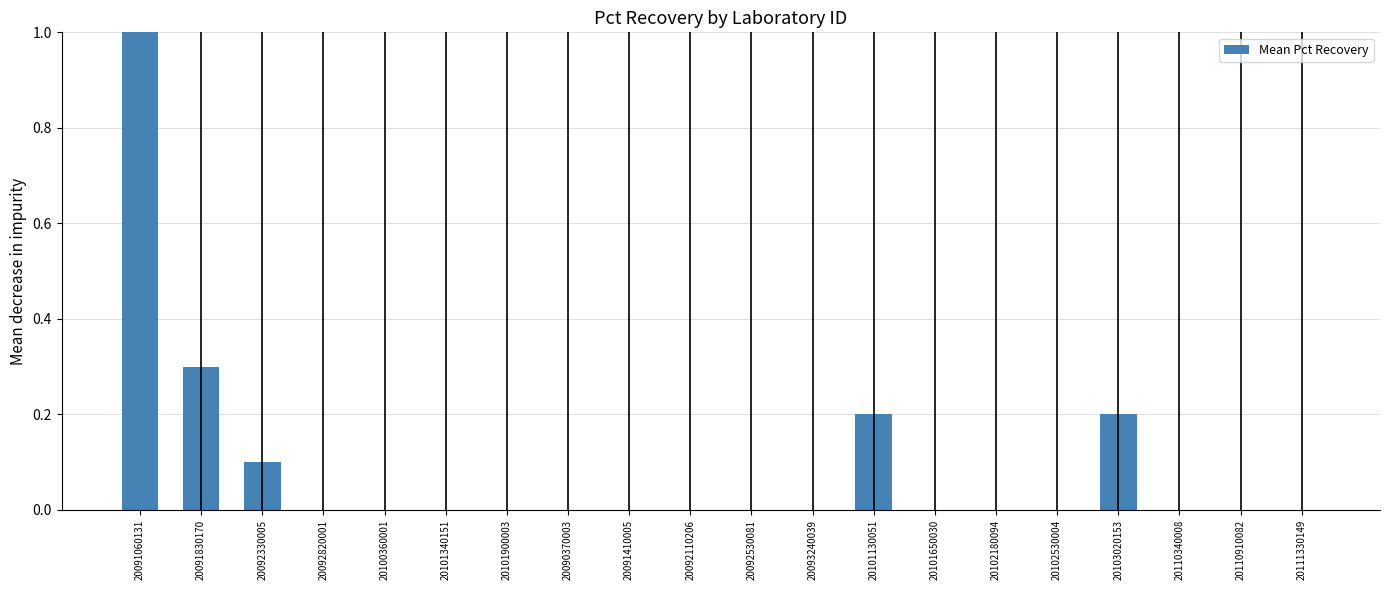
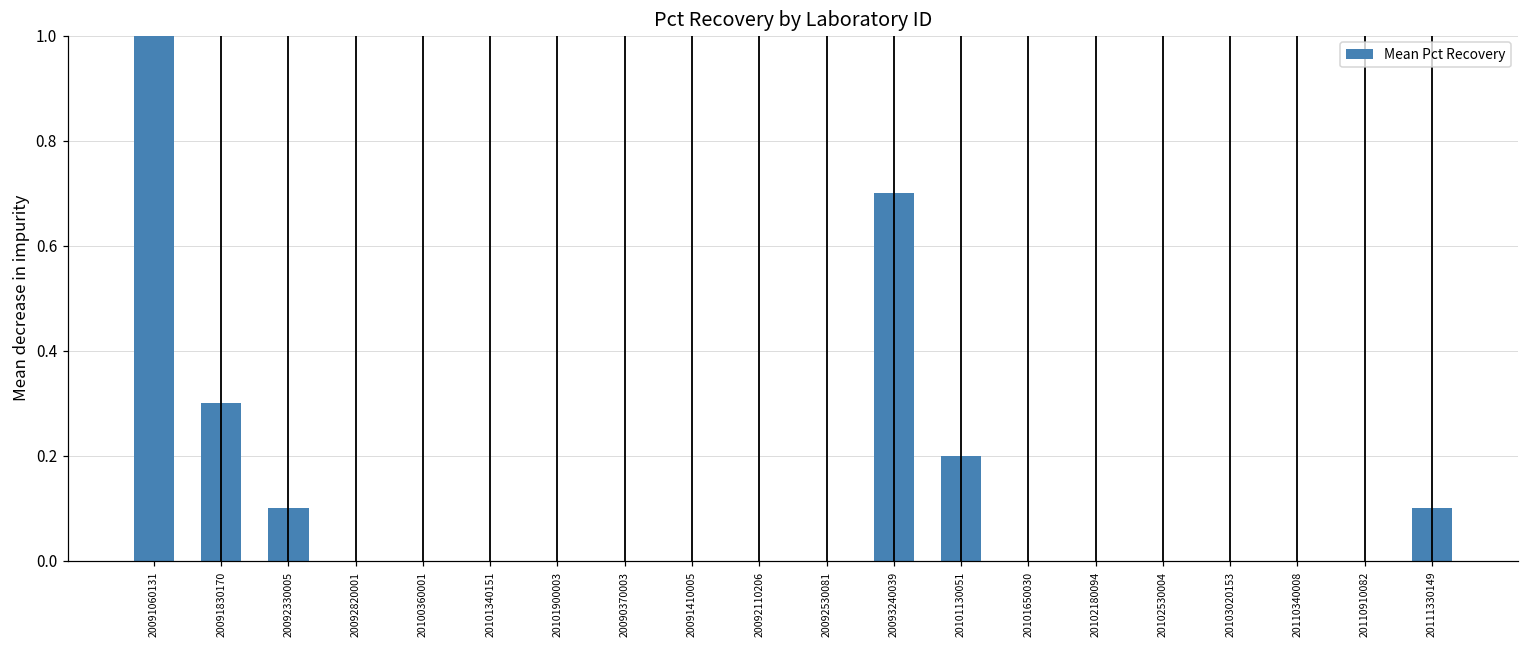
20093240039: 0.0 -> 0.7
20103020153: 0.2 -> 0.0
20111330149: 0.0 -> 0.1
